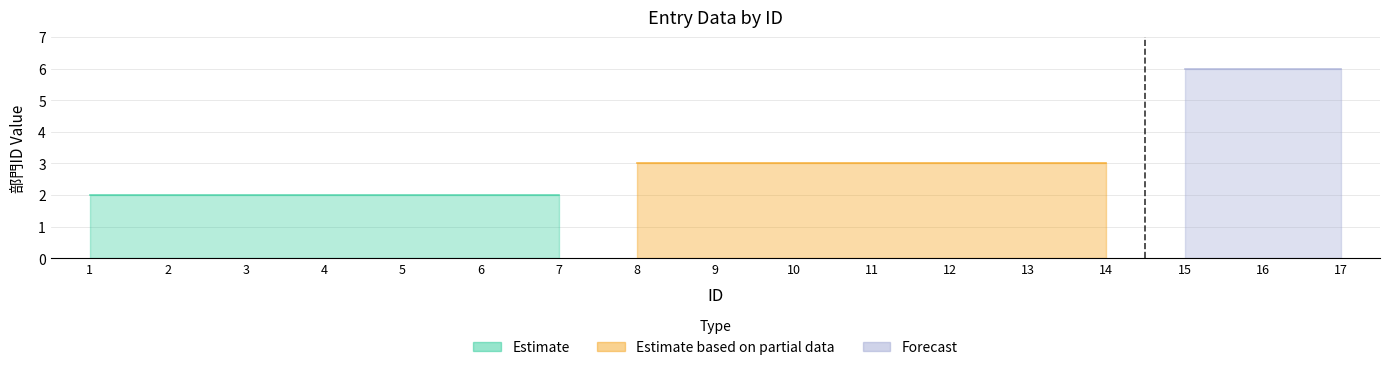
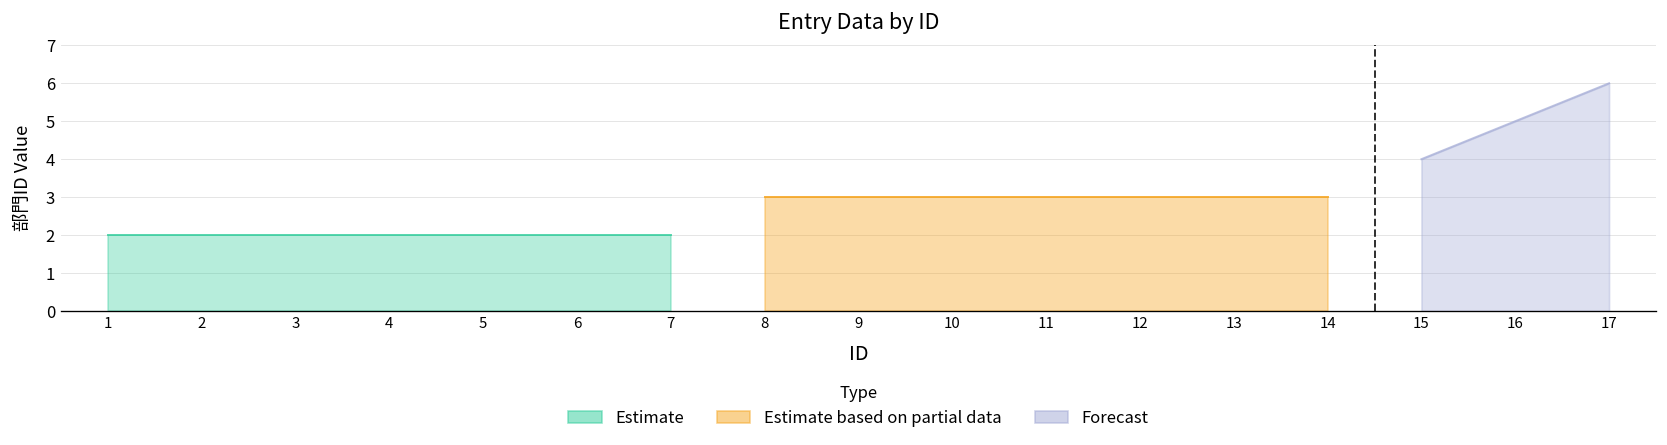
Forecast, 15: 6 -> 4
Forecast, 16: 6 -> 5
